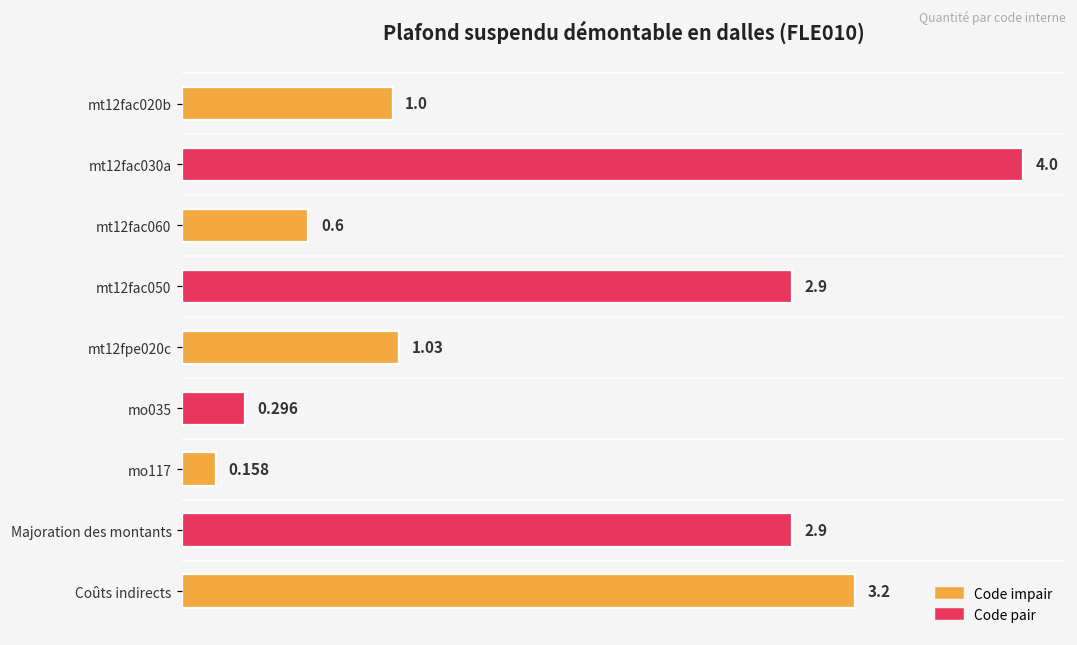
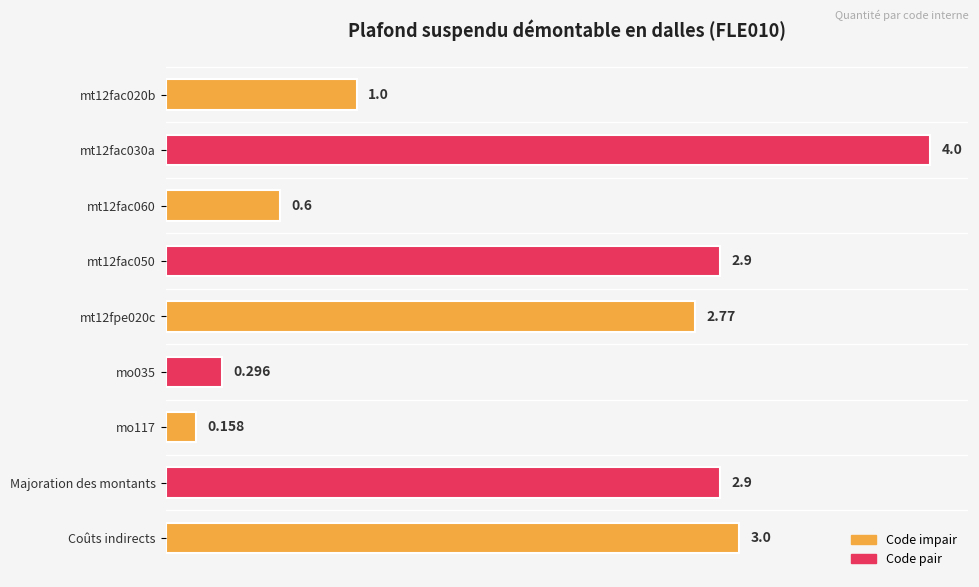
mt12fpe020c: 1.03 -> 2.77
Coûts indirects: 3.2 -> 3.0
